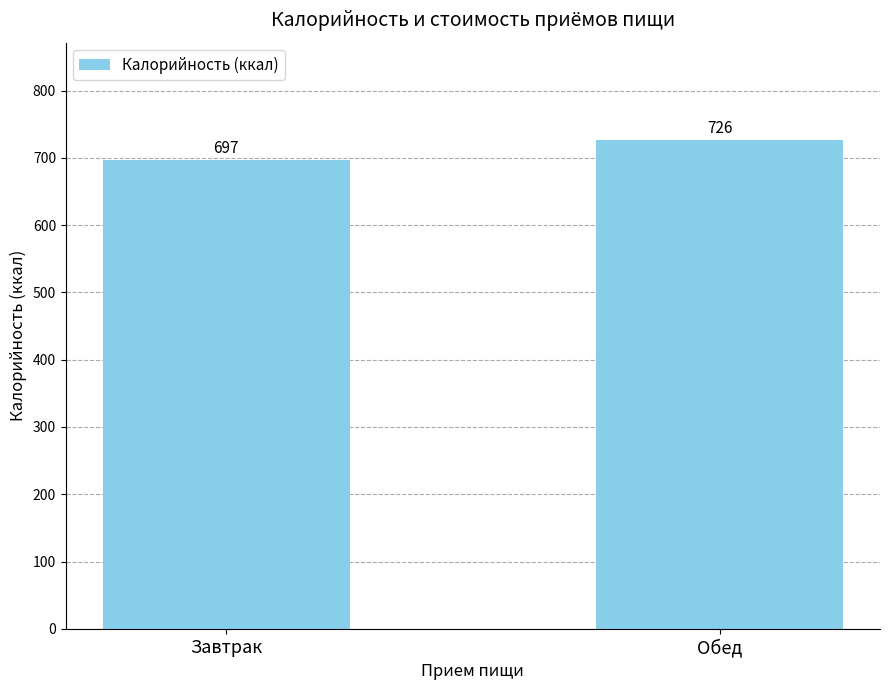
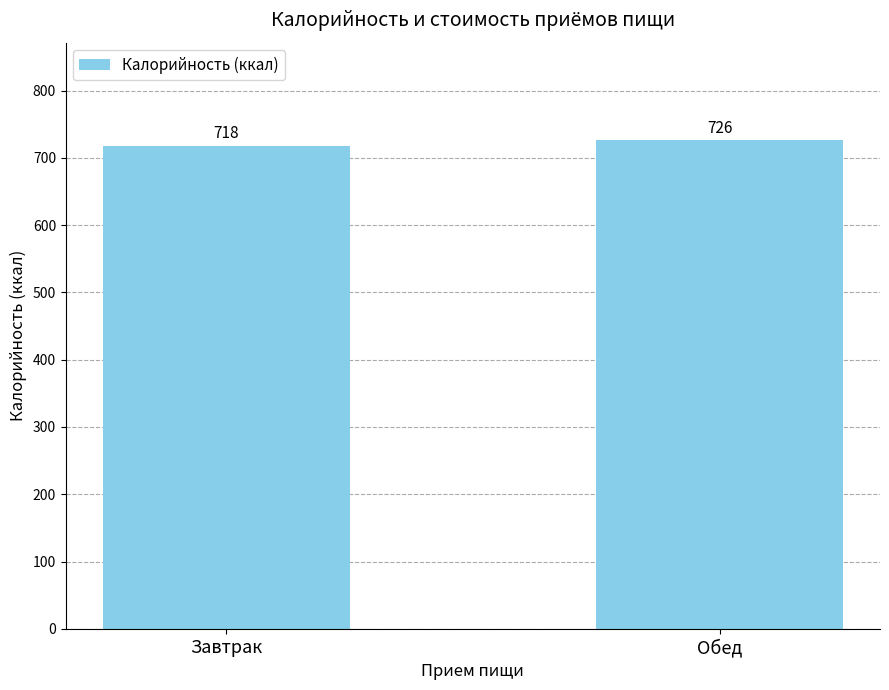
Завтрак: 697 -> 718
